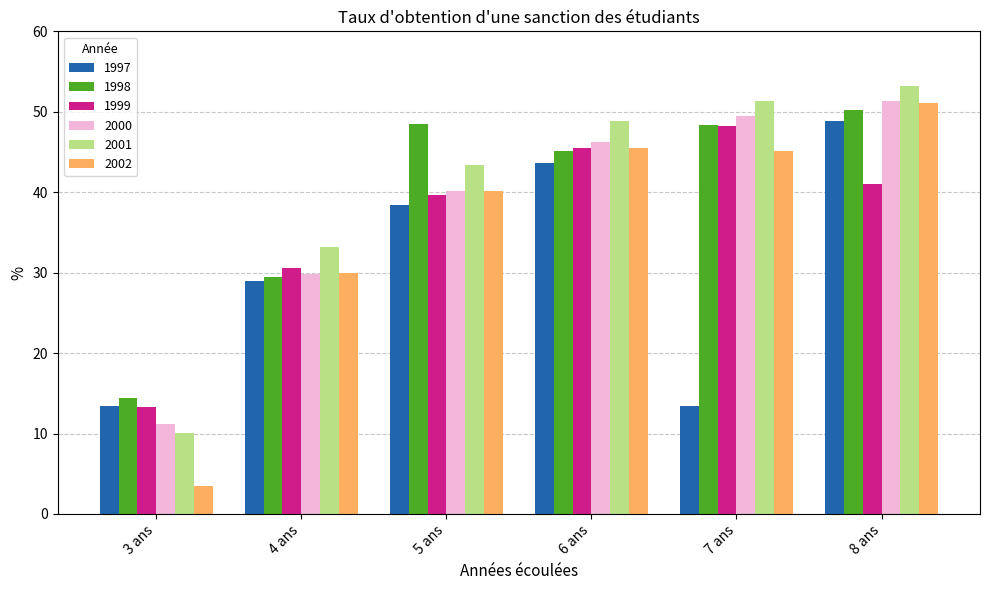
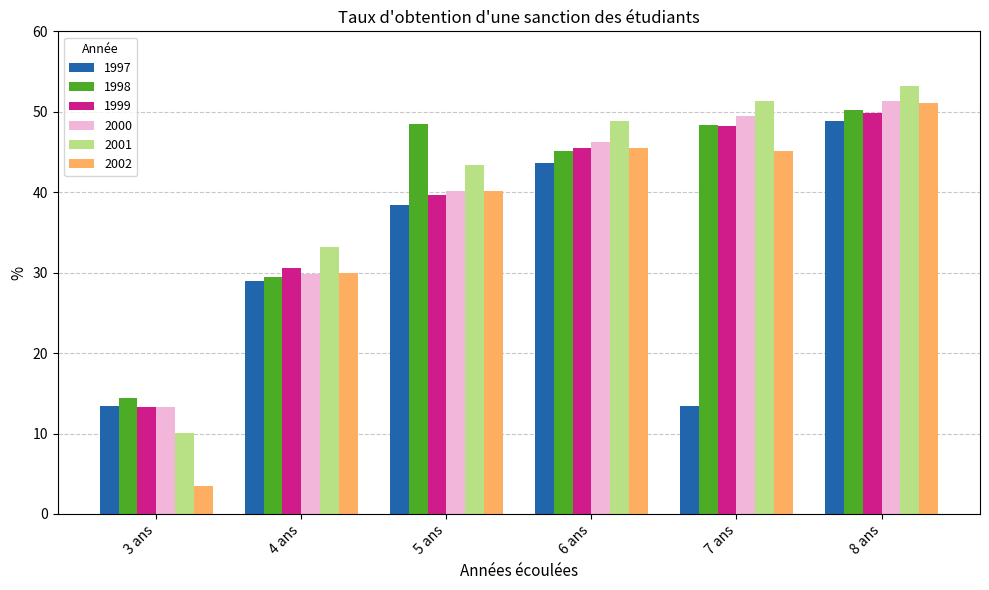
2000, 3 ans: 11 -> 13
1999, 8 ans: 41 -> 50
